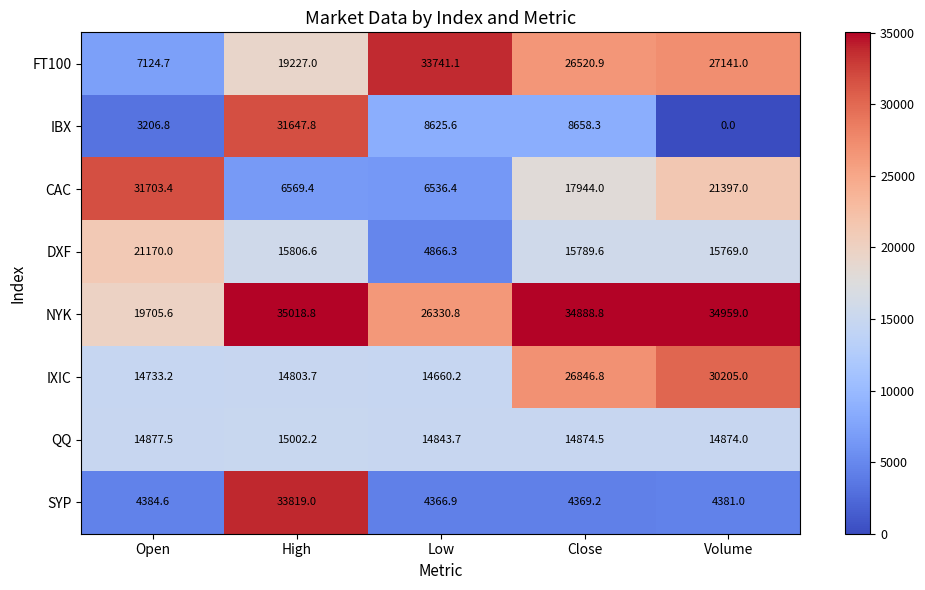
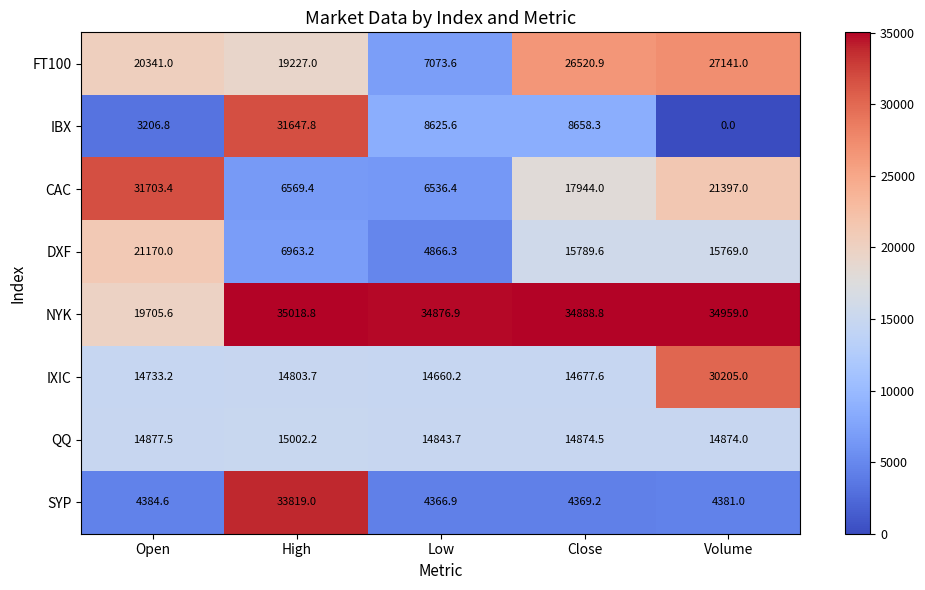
FT100, Open: 7124.7 -> 20341.0
FT100, Low: 33741.1 -> 7073.6
DXF, High: 15806.6 -> 6963.2
NYK, Low: 26330.8 -> 34876.9
IXIC, Close: 26846.8 -> 14677.6
